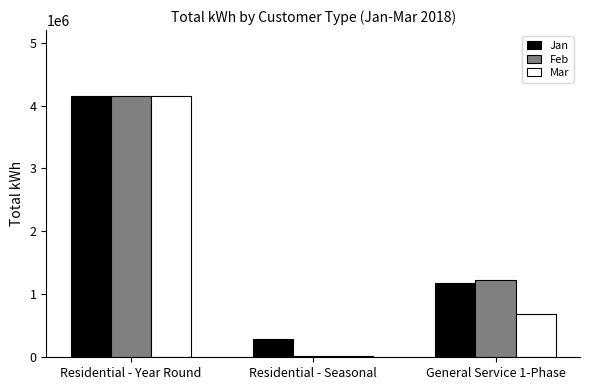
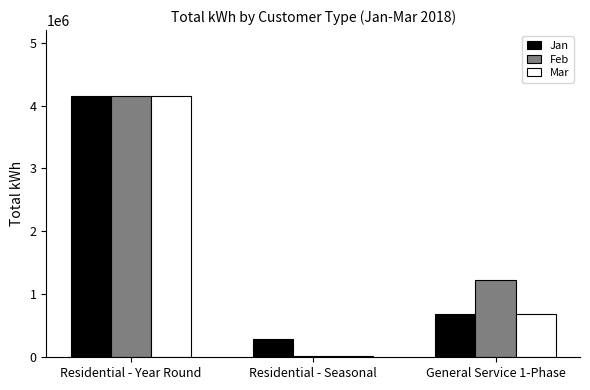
Jan, General Service 1-Phase: 1200000 -> 700000
